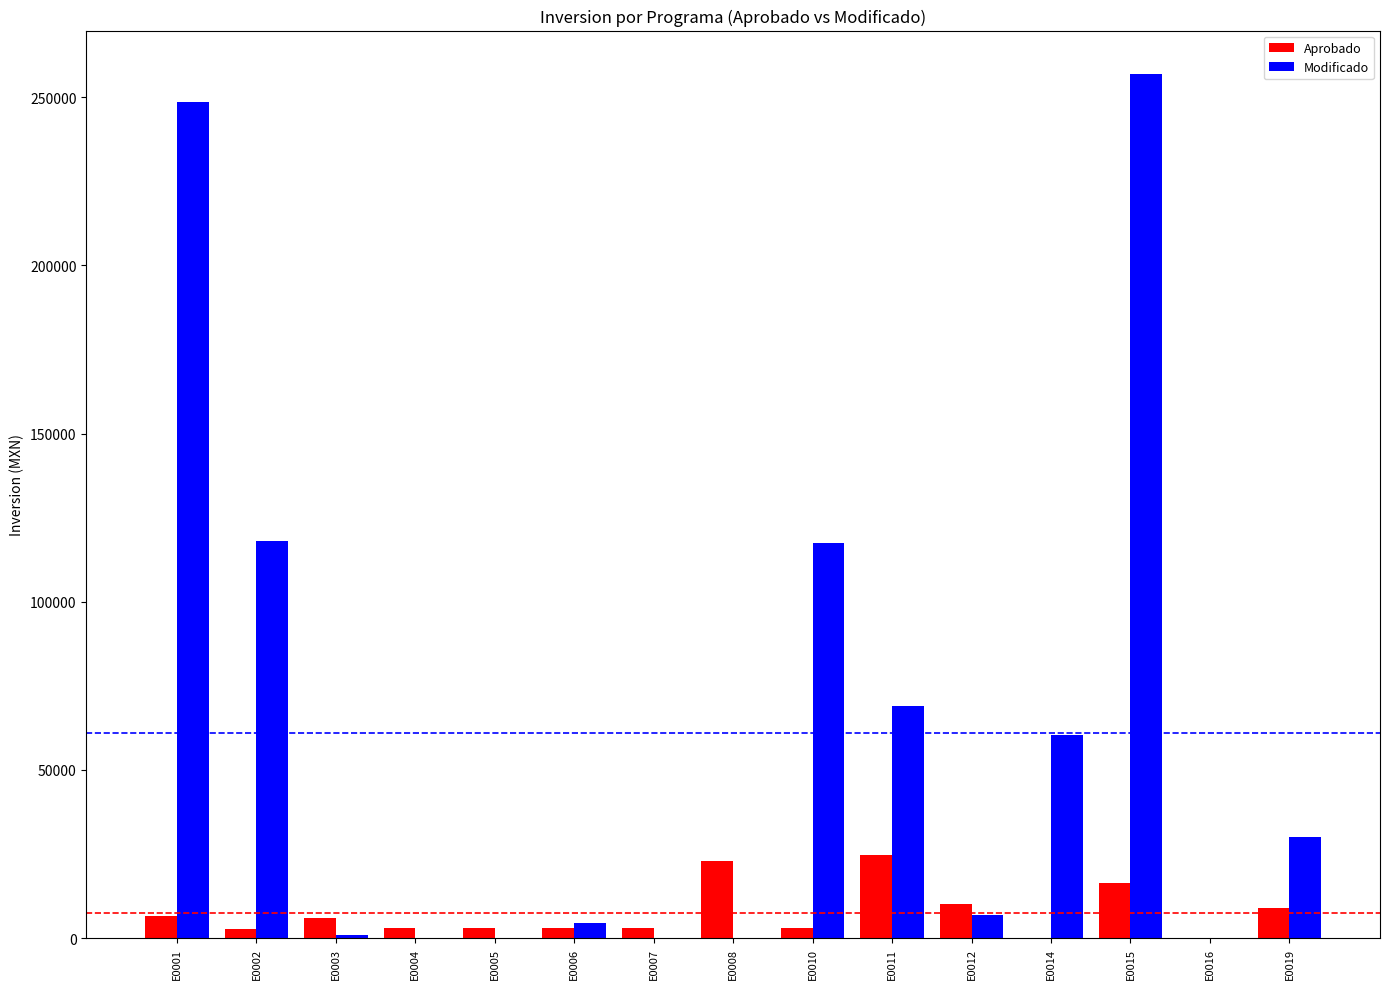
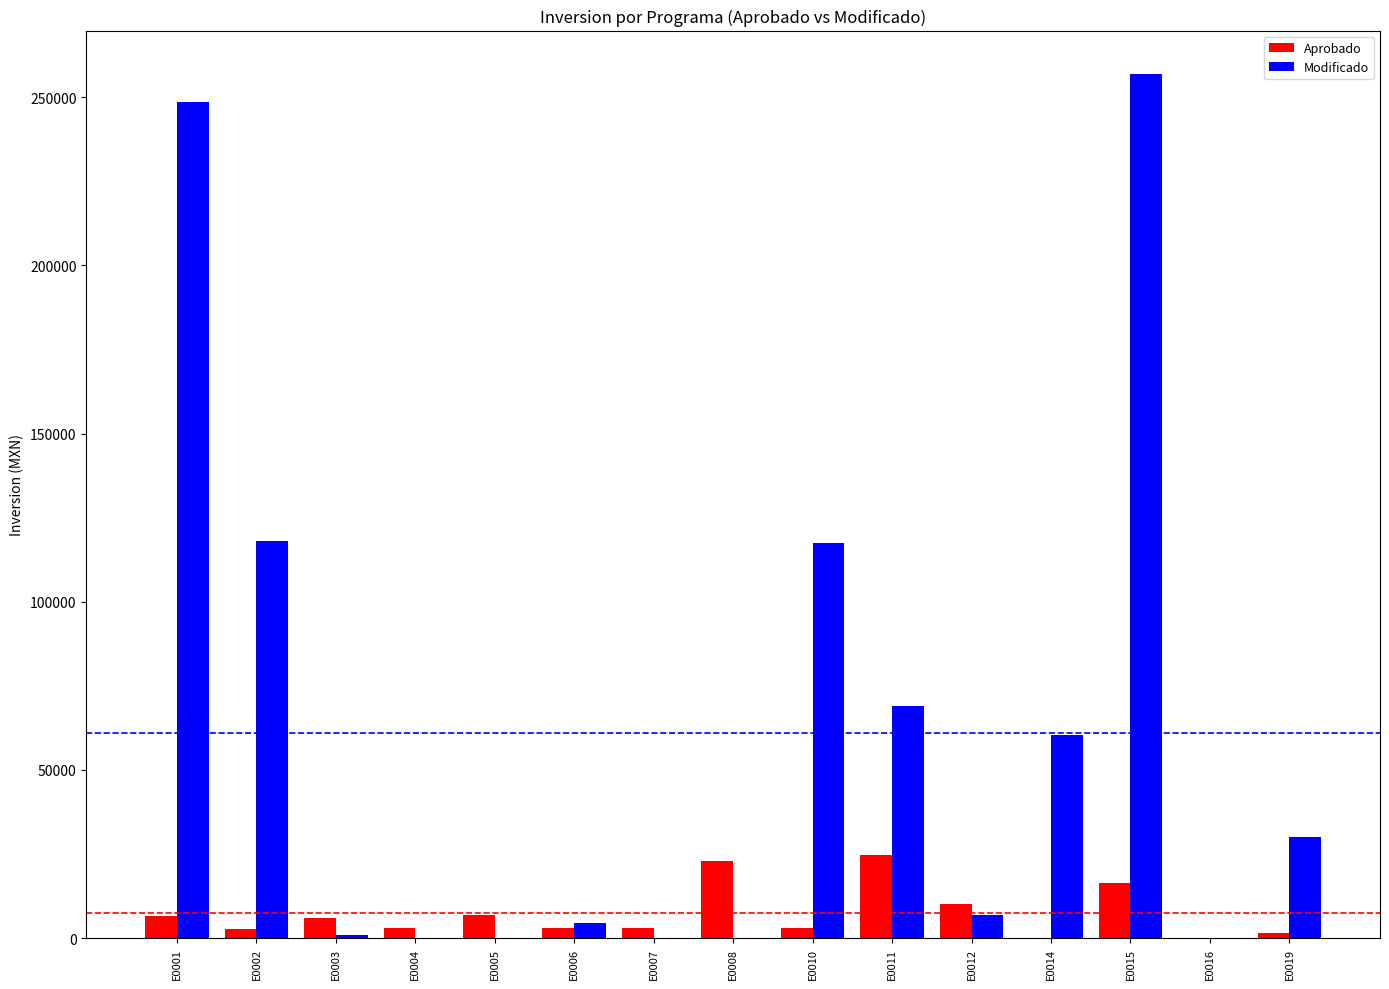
Aprobado, E0005: 3000 -> 7000
Aprobado, E0019: 9000 -> 1000
